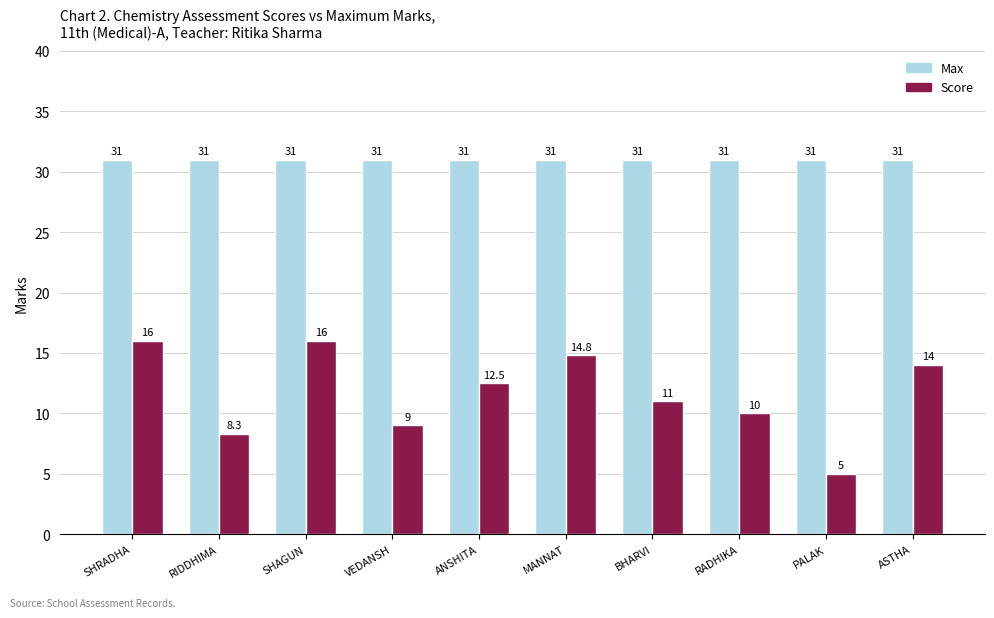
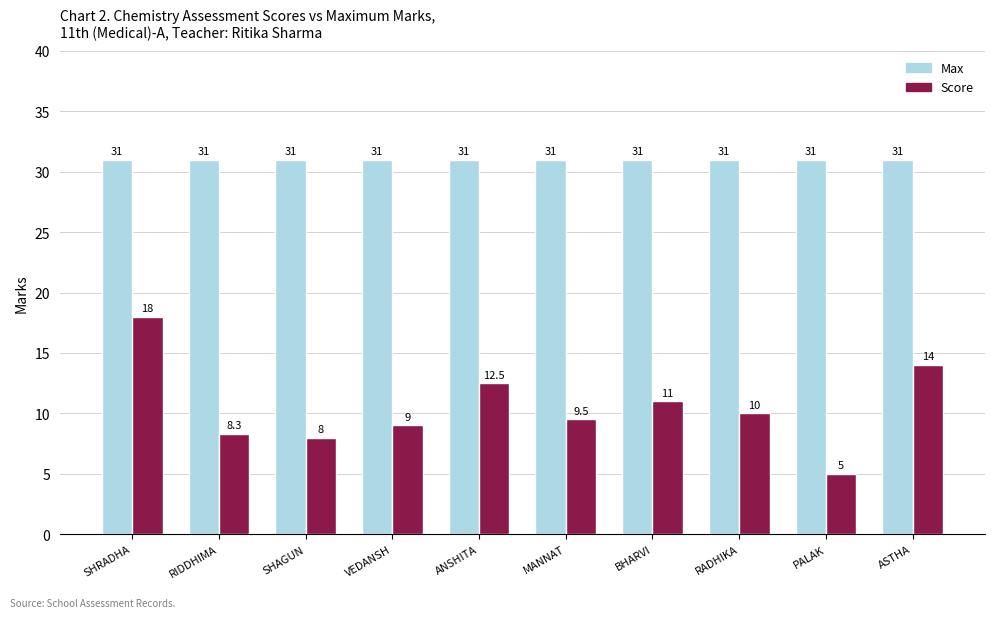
Score, SHRADHA: 16 -> 18
Score, SHAGUN: 16 -> 8
Score, MANNAT: 14.8 -> 9.5
